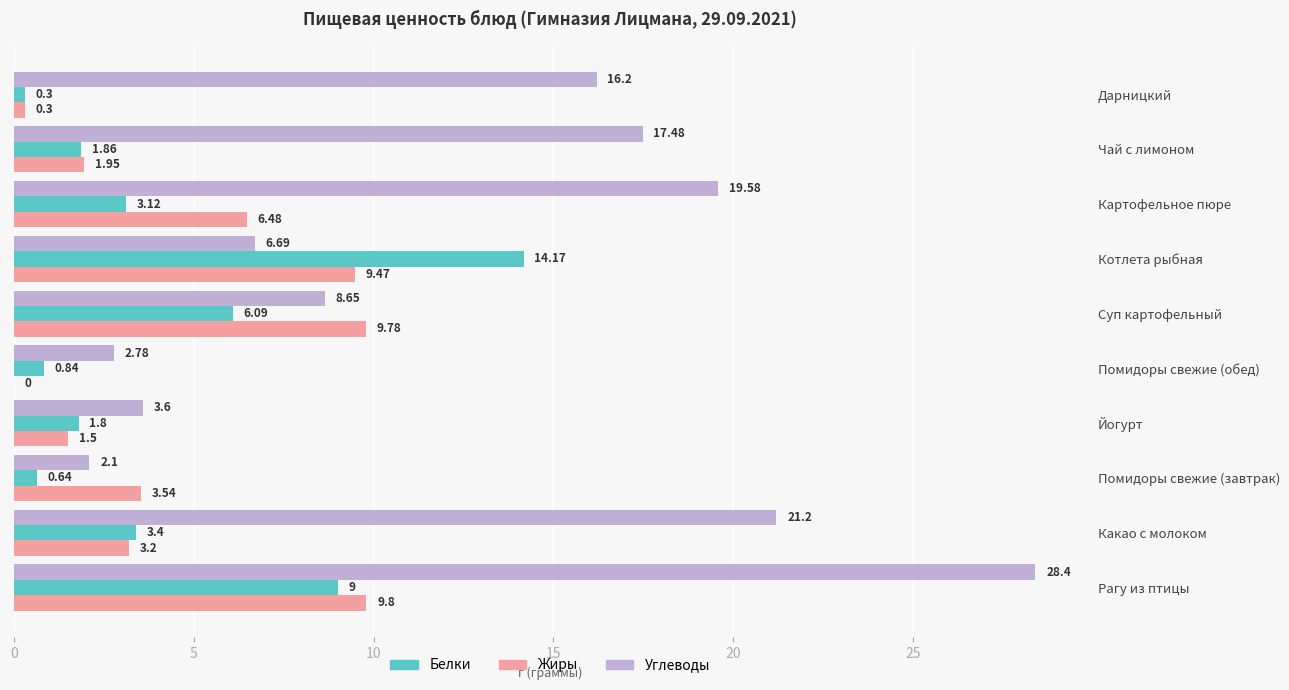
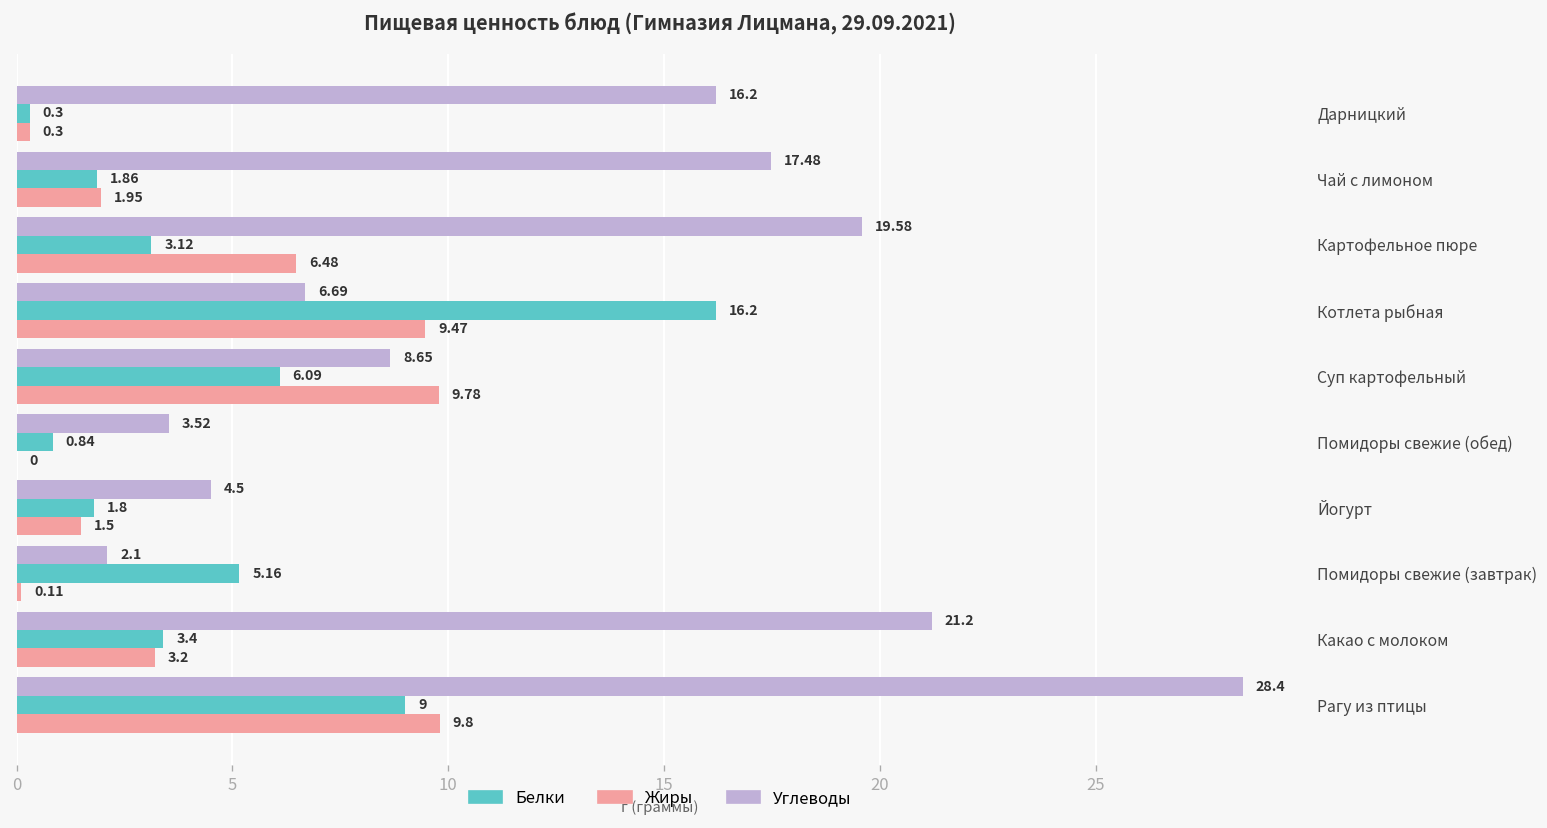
Белки, Котлета рыбная: 14.17 -> 16.2
Углеводы, Помидоры свежие (обед): 2.78 -> 3.52
Углеводы, Йогурт: 3.6 -> 4.5
Белки, Помидоры свежие (завтрак): 0.64 -> 5.16
Жиры, Помидоры свежие (завтрак): 3.54 -> 0.11
